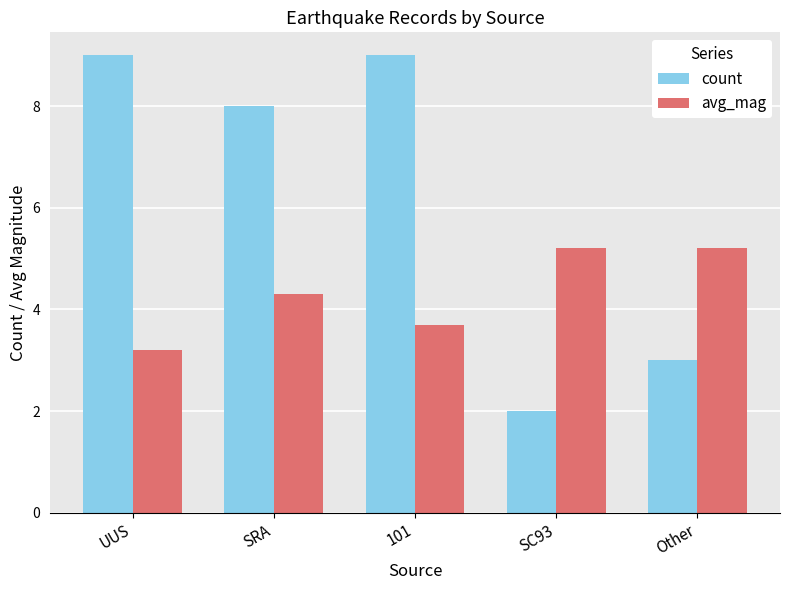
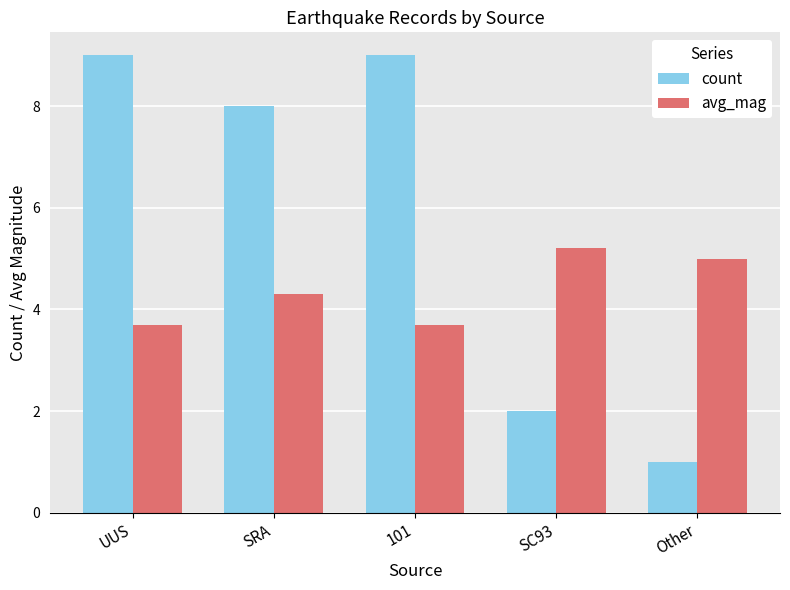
avg_mag, UUS: 3.2 -> 3.7
count, Other: 3 -> 1
avg_mag, Other: 5.2 -> 5.0
